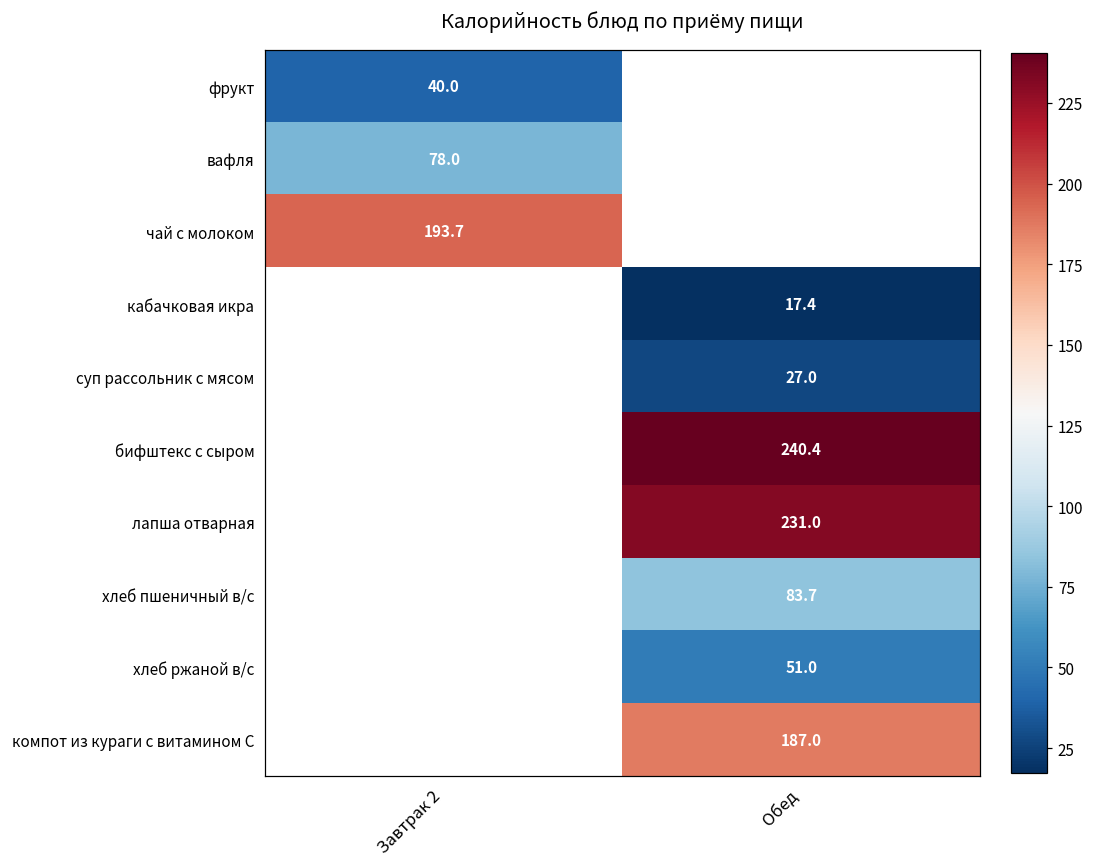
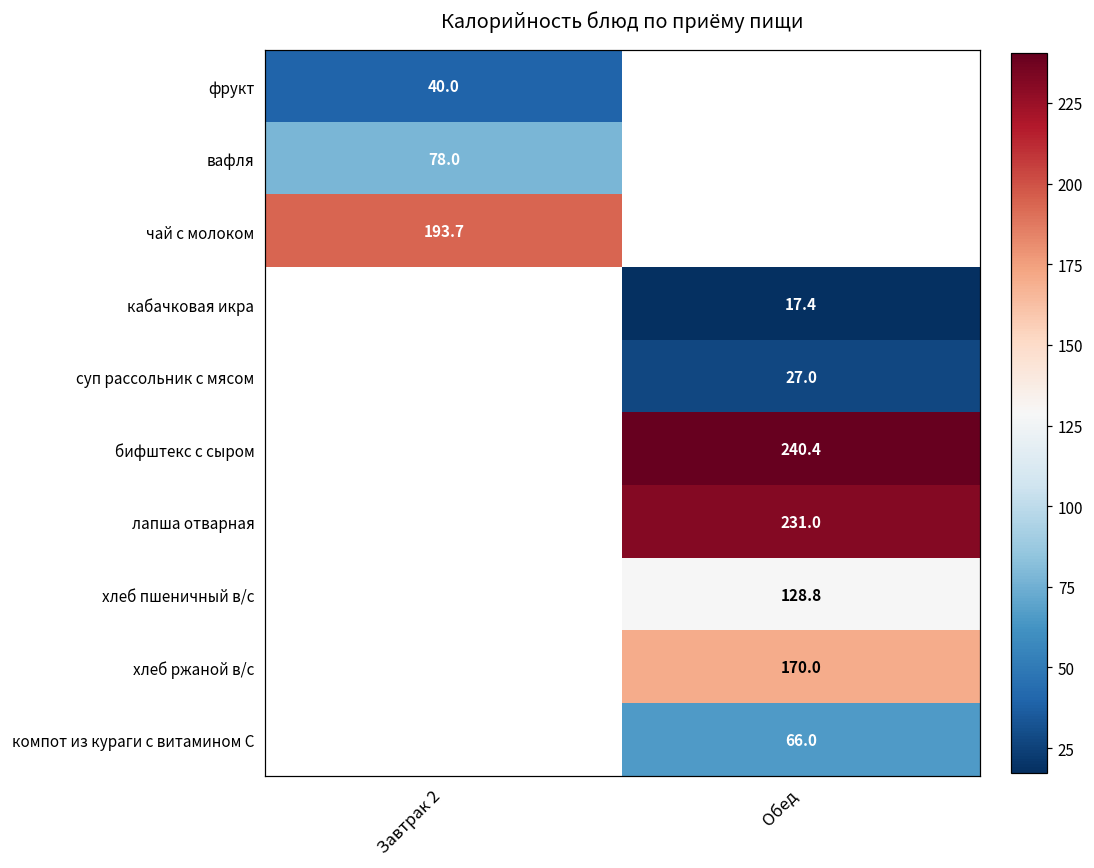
хлеб пшеничный в/с, Обед: 83.7 -> 128.8
хлеб ржаной в/с, Обед: 51.0 -> 170.0
компот из кураги с витамином С, Обед: 187.0 -> 66.0
